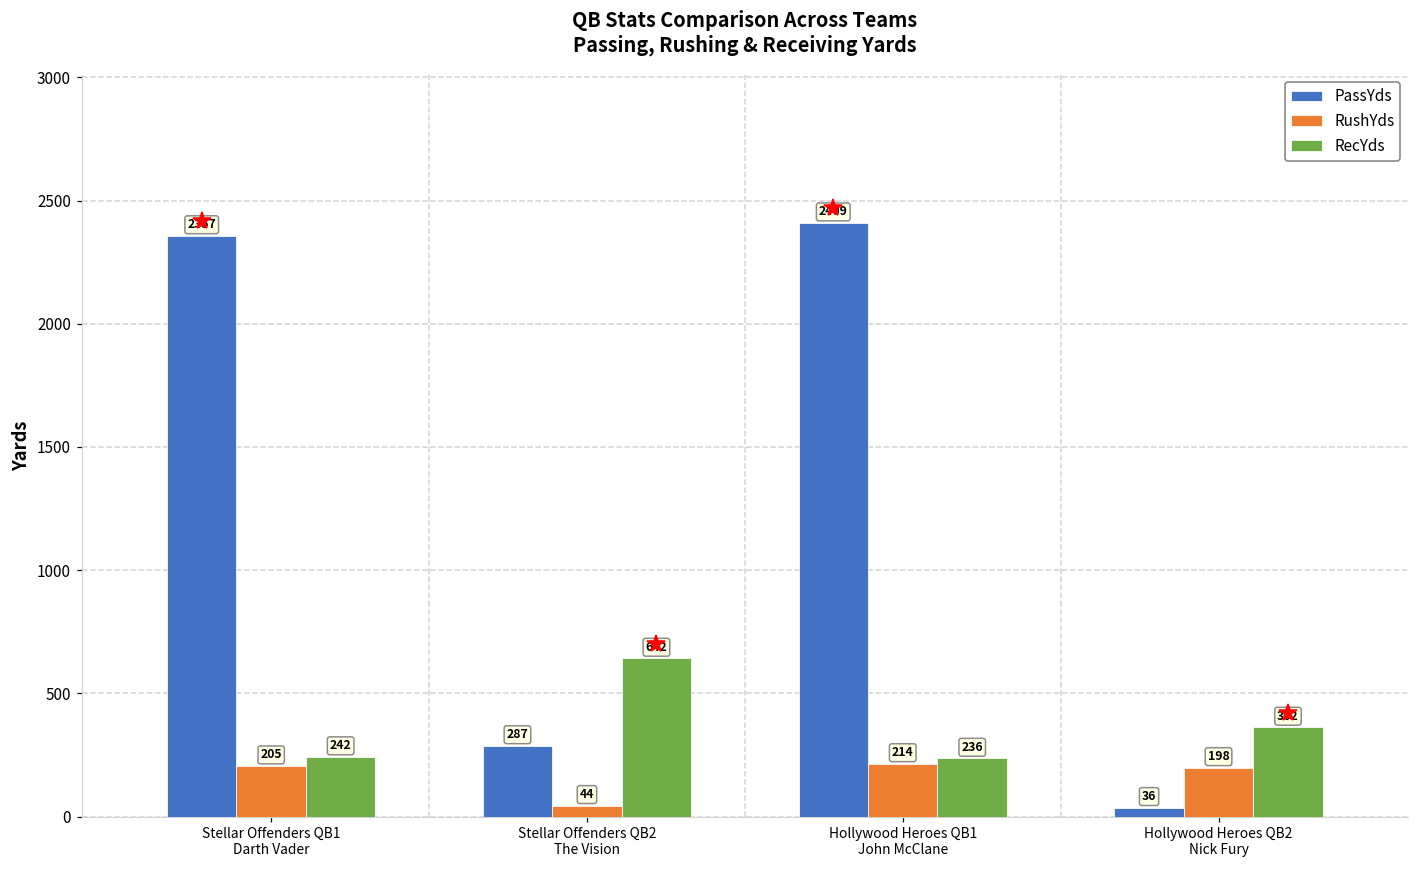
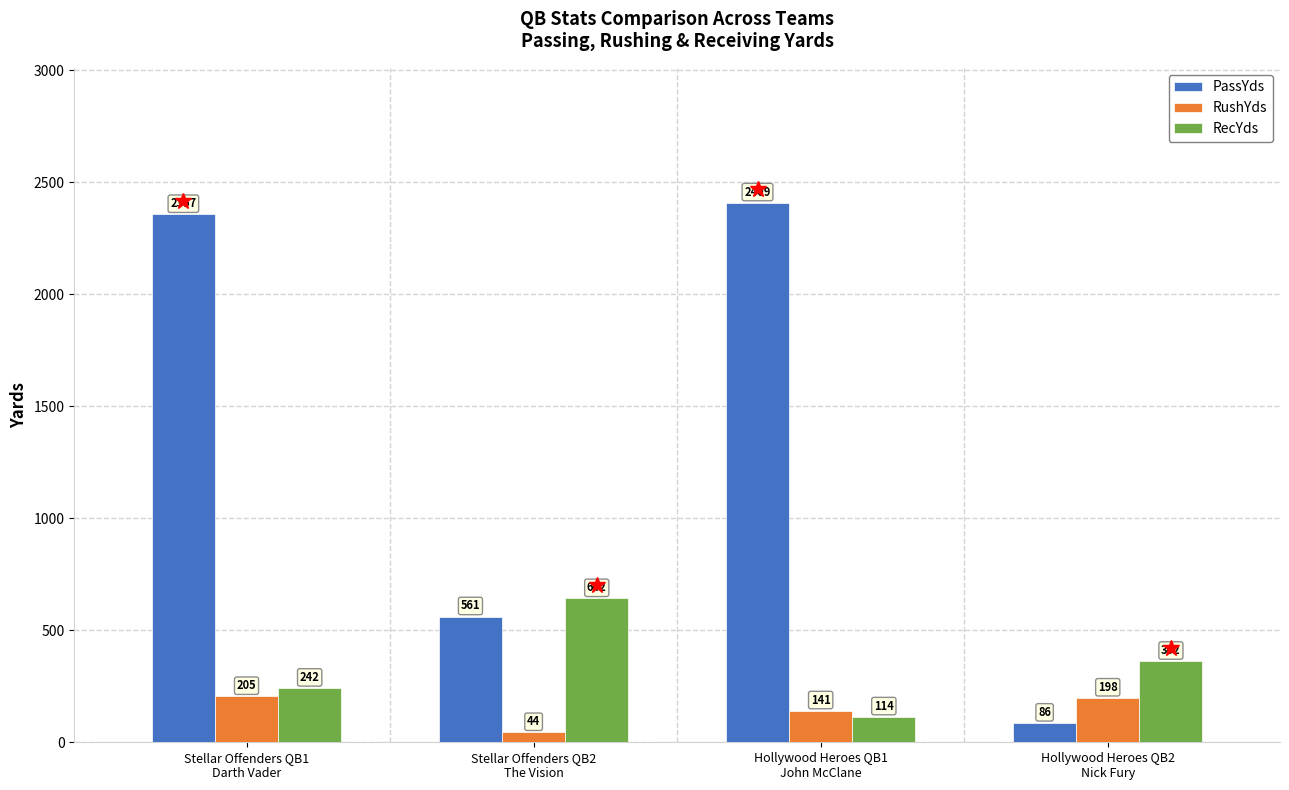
PassYds, Stellar Offenders QB2 The Vision: 287 -> 561
RushYds, Hollywood Heroes QB1 John McClane: 214 -> 141
RecYds, Hollywood Heroes QB1 John McClane: 236 -> 114
PassYds, Hollywood Heroes QB2 Nick Fury: 36 -> 86
